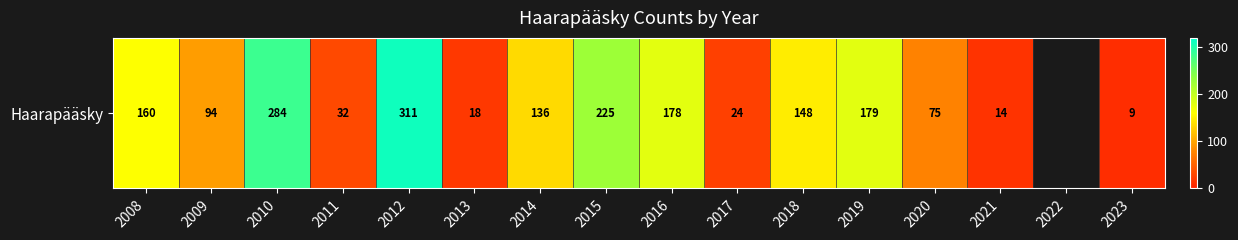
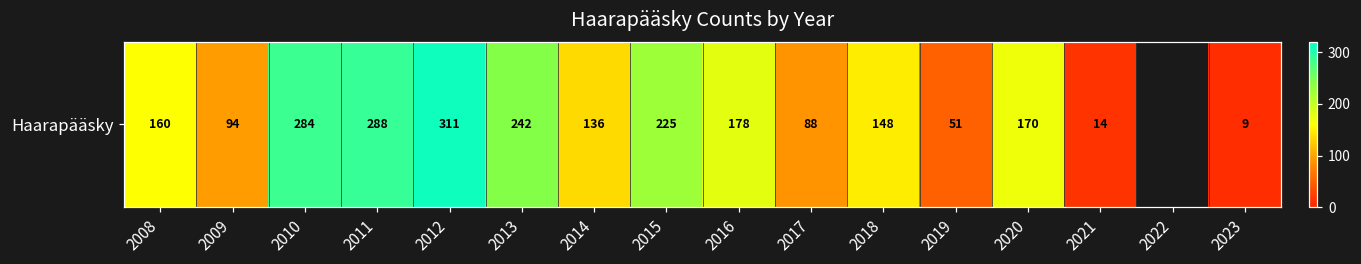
Haarapääsky, 2011: 32 -> 288
Haarapääsky, 2013: 18 -> 242
Haarapääsky, 2017: 24 -> 88
Haarapääsky, 2019: 179 -> 51
Haarapääsky, 2020: 75 -> 170
